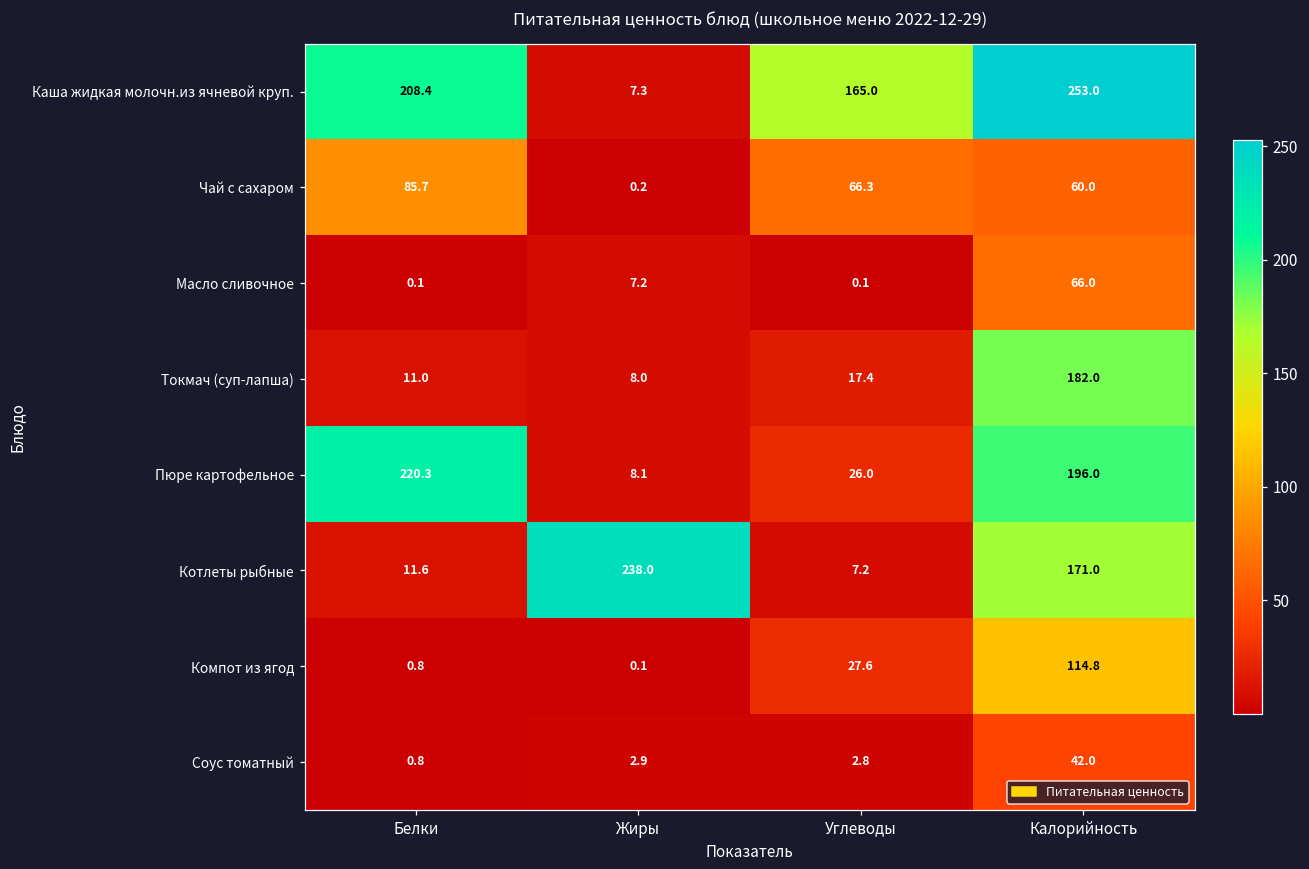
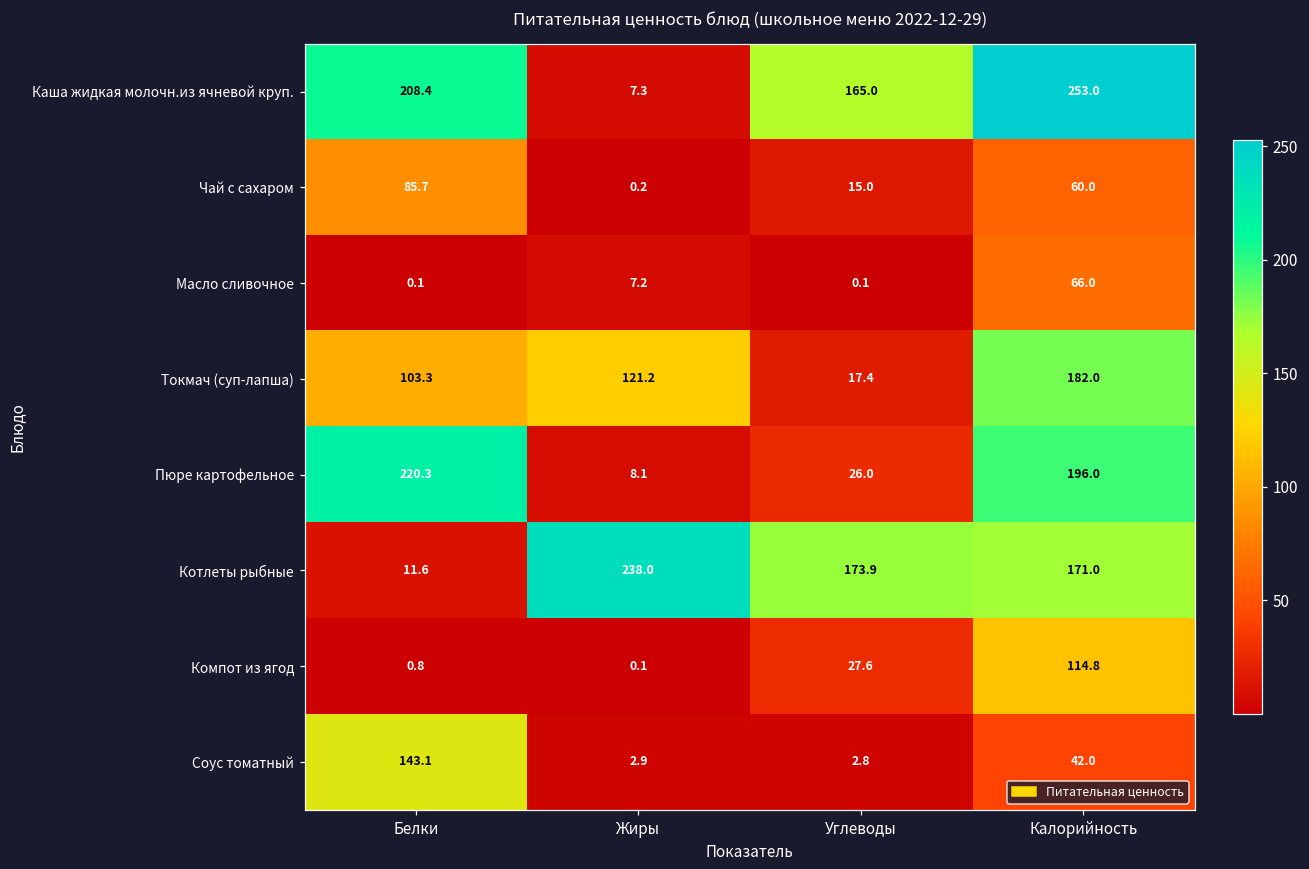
Чай с сахаром, Углеводы: 66.3 -> 15.0
Токмач (суп-лапша), Белки: 11.0 -> 103.3
Токмач (суп-лапша), Жиры: 8.0 -> 121.2
Котлеты рыбные, Углеводы: 7.2 -> 173.9
Соус томатный, Белки: 0.8 -> 143.1
